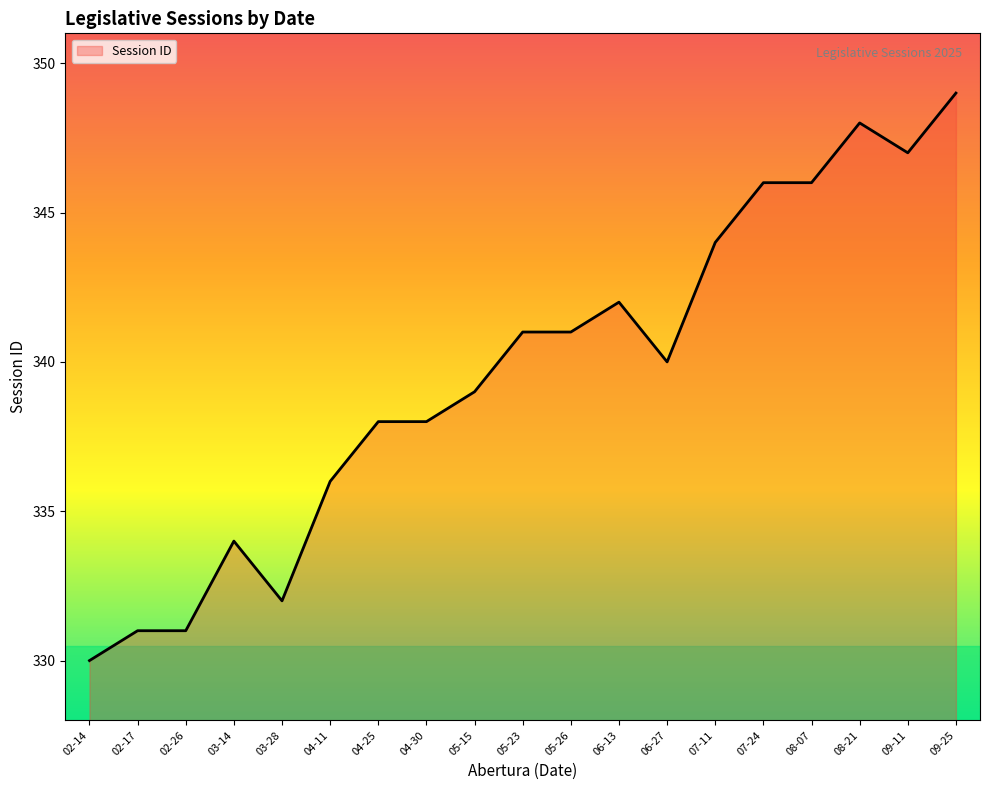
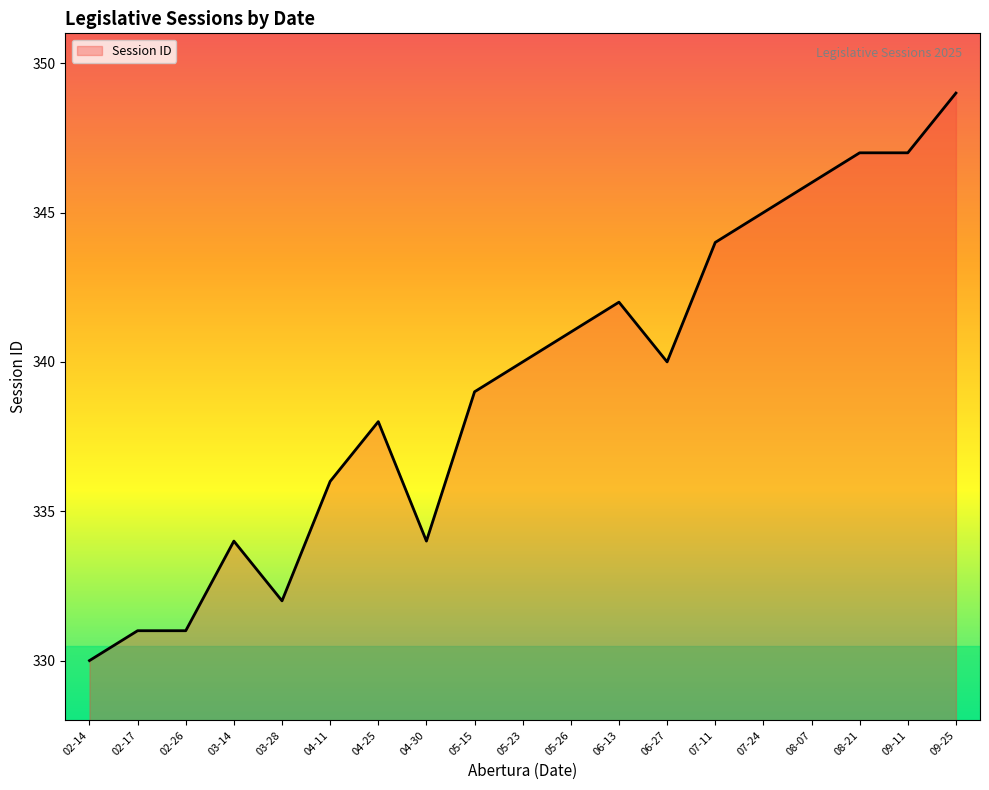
04-30: 338 -> 334
05-23: 341 -> 340
07-24: 346 -> 345
08-21: 348 -> 347
